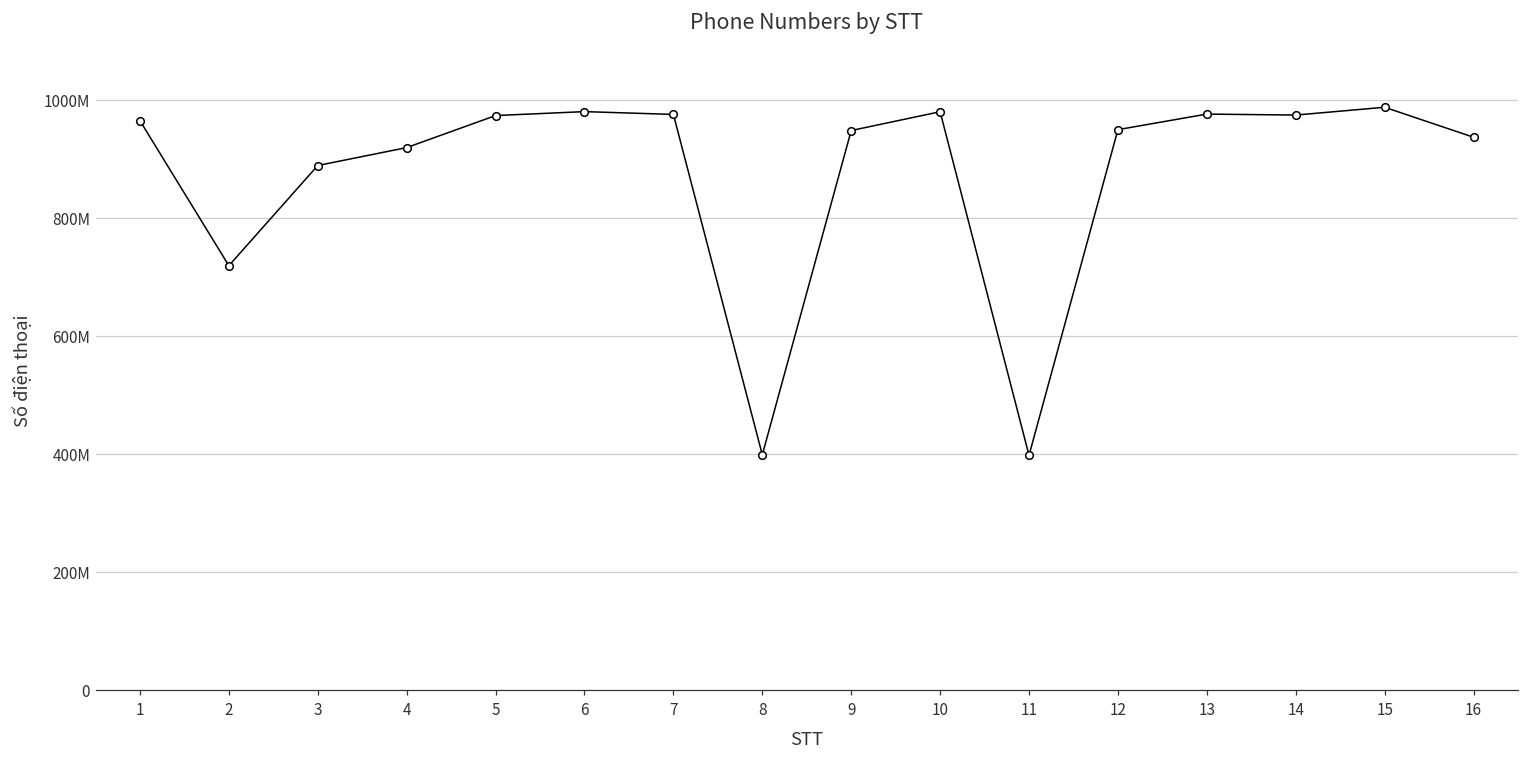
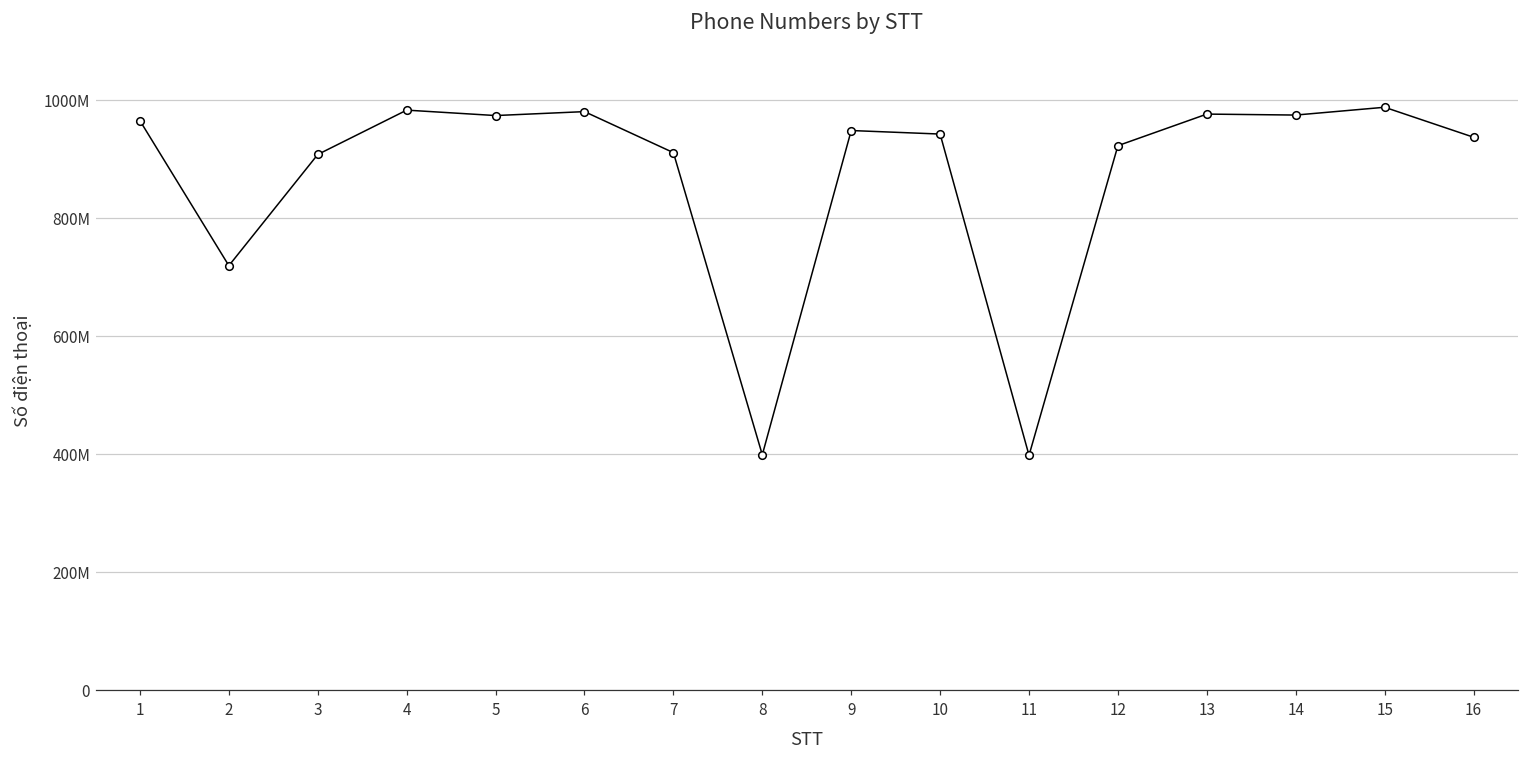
3: 890000000 -> 910000000
4: 920000000 -> 980000000
7: 970000000 -> 910000000
10: 980000000 -> 940000000
12: 950000000 -> 920000000
